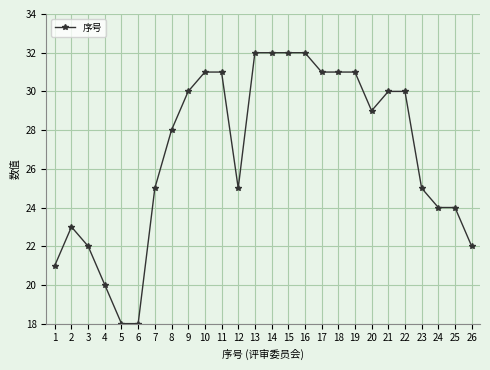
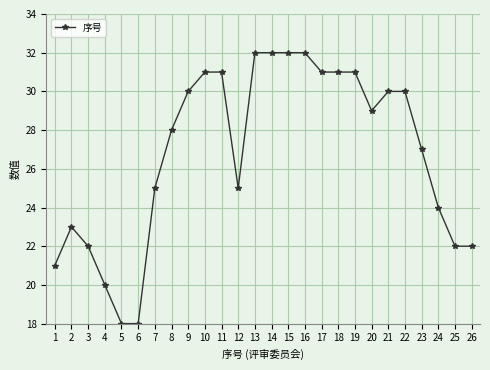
23: 25 -> 27
25: 24 -> 22
